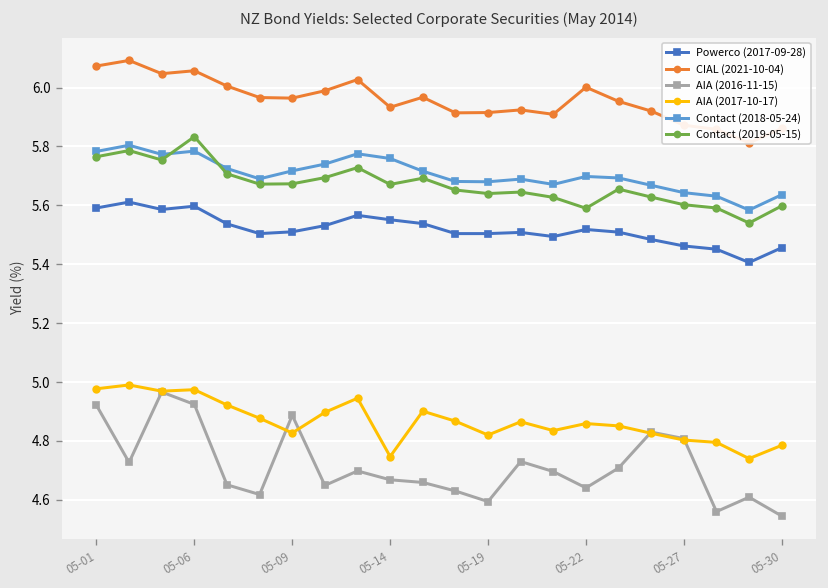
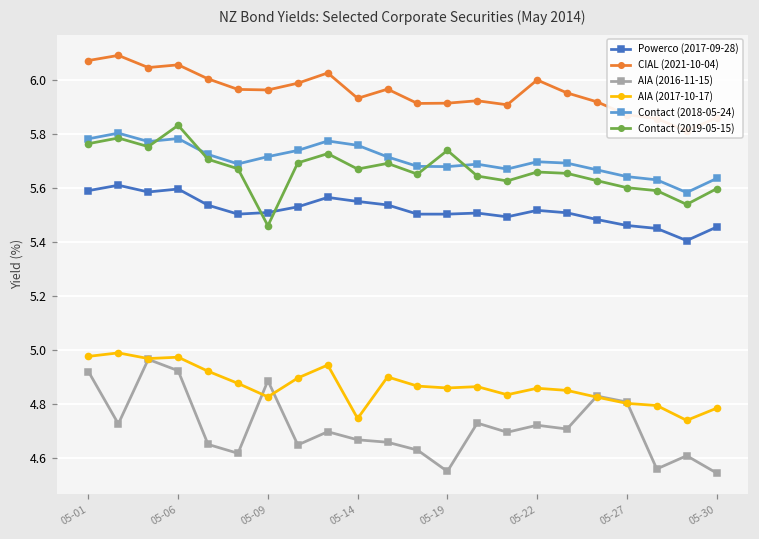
Contact (2019-05-15), 05-09: 5.67 -> 5.46
AIA (2016-11-15), 05-19: 4.59 -> 4.55
AIA (2017-10-17), 05-19: 4.82 -> 4.86
Contact (2019-05-15), 05-19: 5.64 -> 5.74
AIA (2016-11-15), 05-22: 4.64 -> 4.72
Contact (2019-05-15), 05-22: 5.59 -> 5.66
